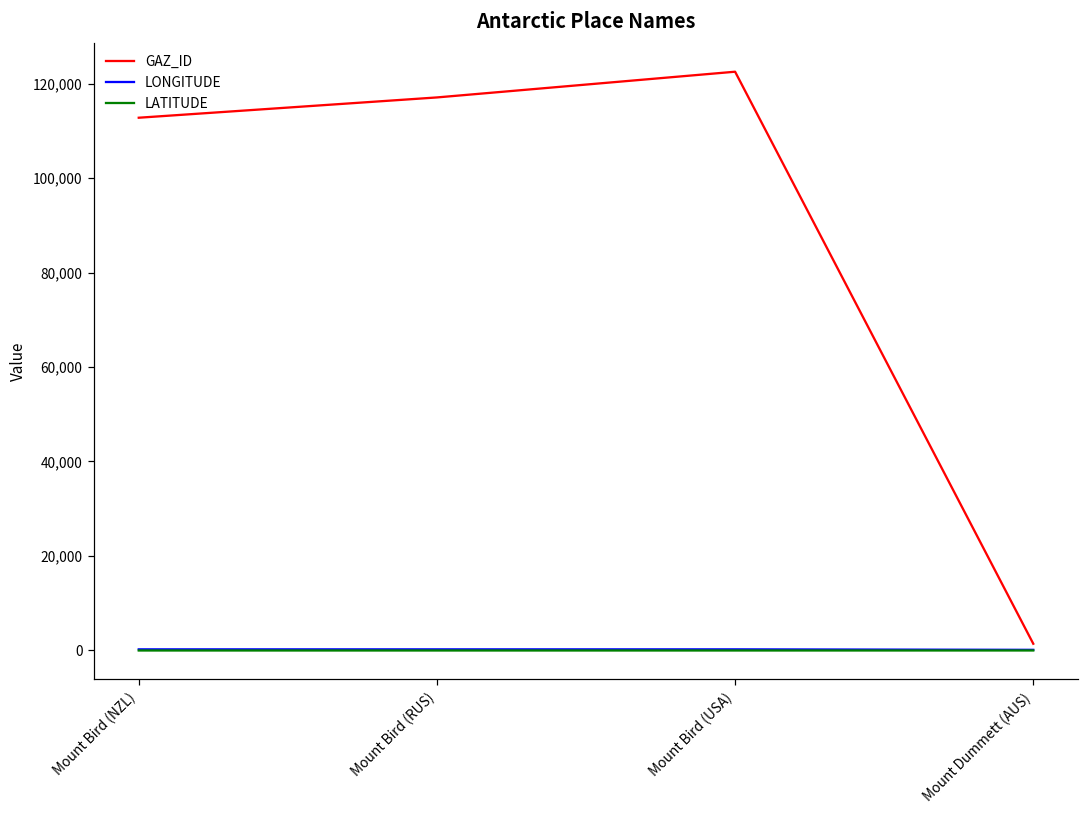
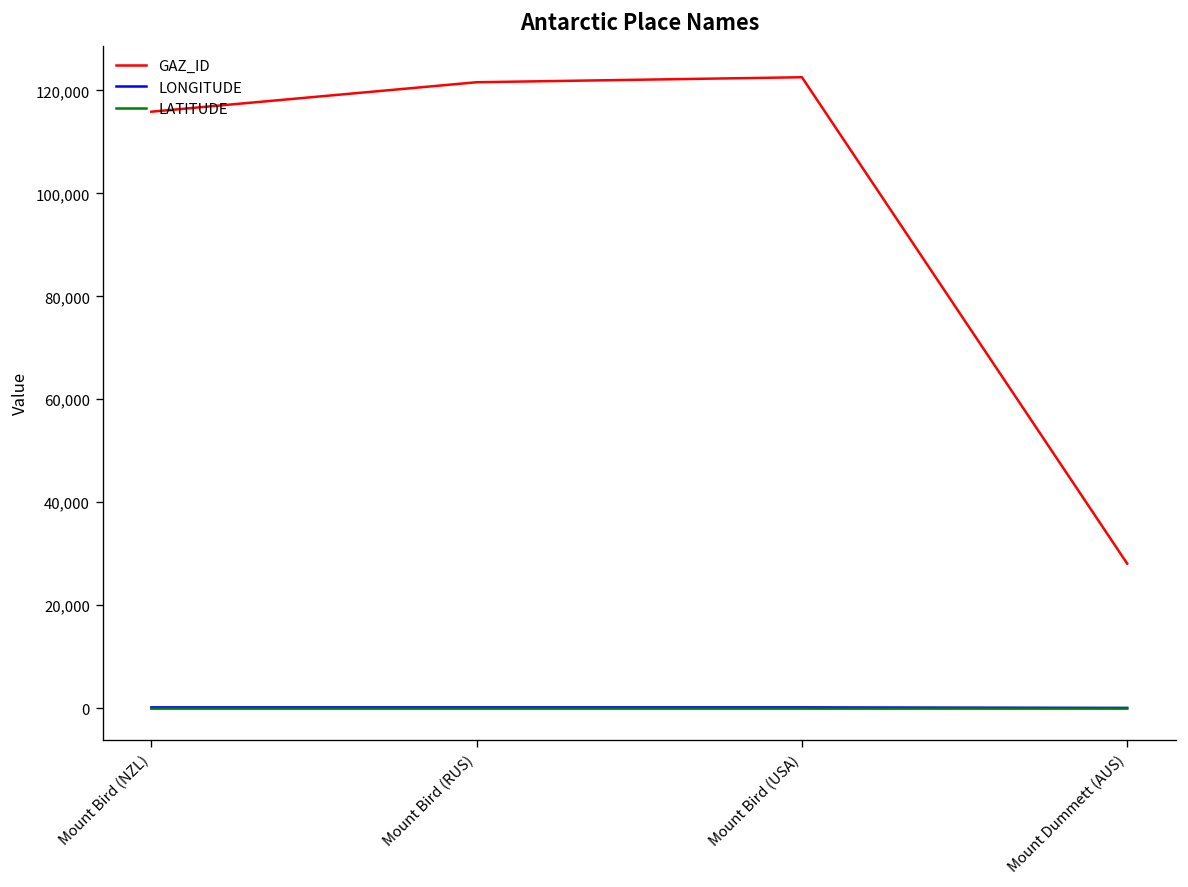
GAZ_ID, Mount Bird (NZL): 113,000 -> 116,000
GAZ_ID, Mount Bird (RUS): 117,000 -> 122,000
GAZ_ID, Mount Dummett (AUS): 1,000 -> 28,000
